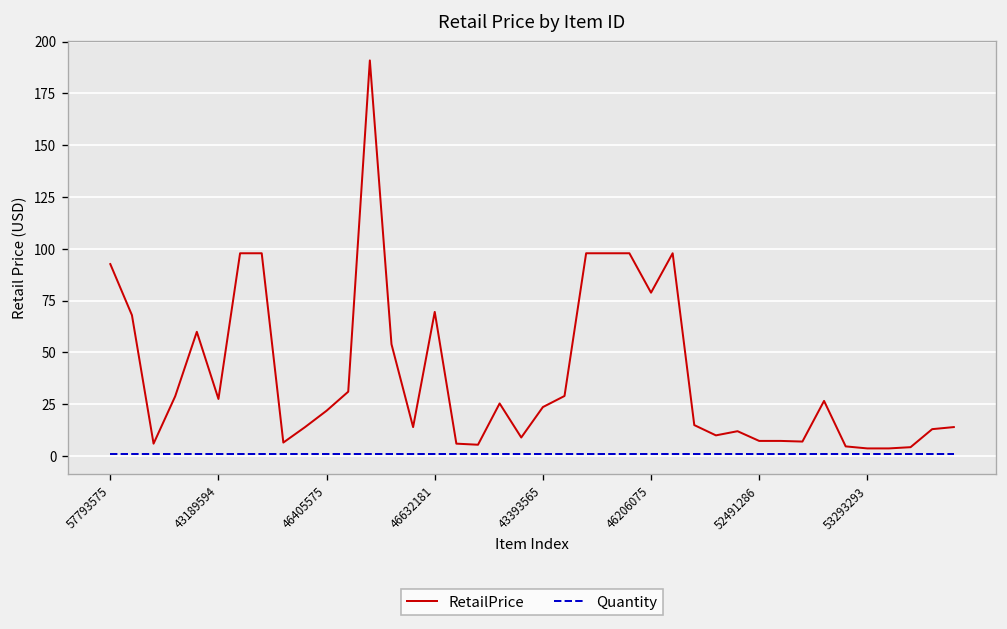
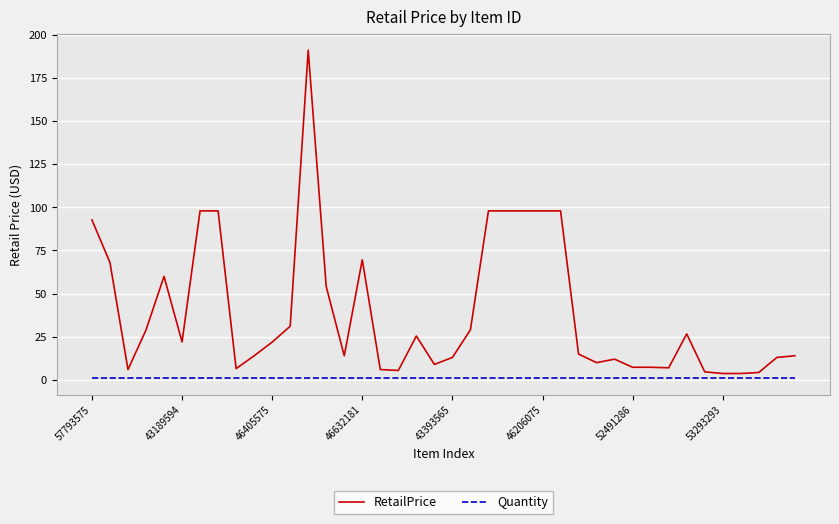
RetailPrice, 43189594: 28 -> 22
RetailPrice, 43393565: 24 -> 13
RetailPrice, 46206075: 79 -> 98
